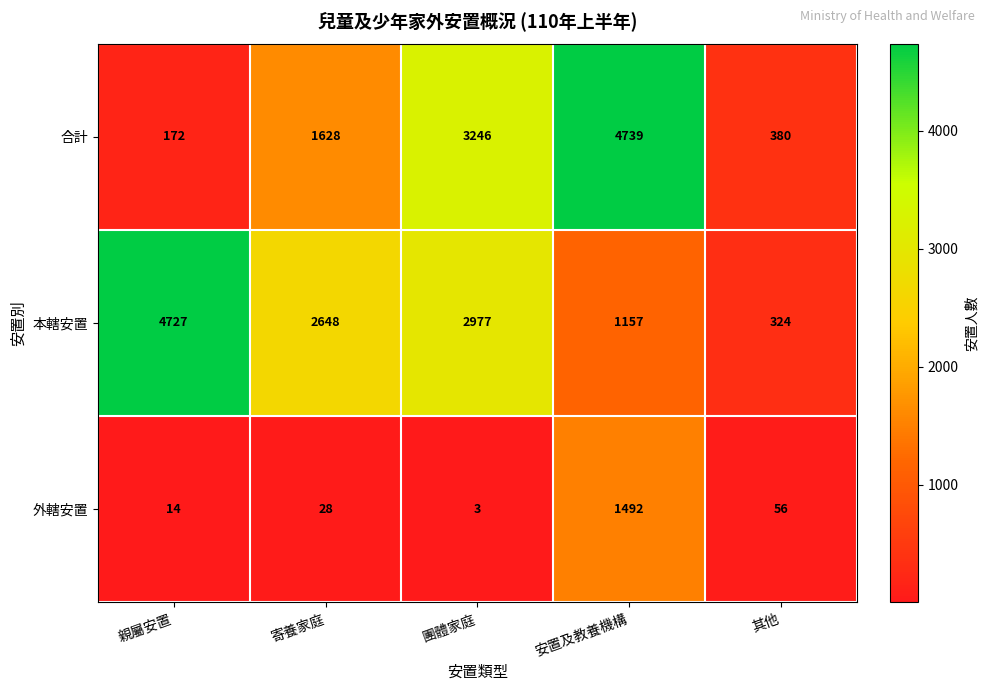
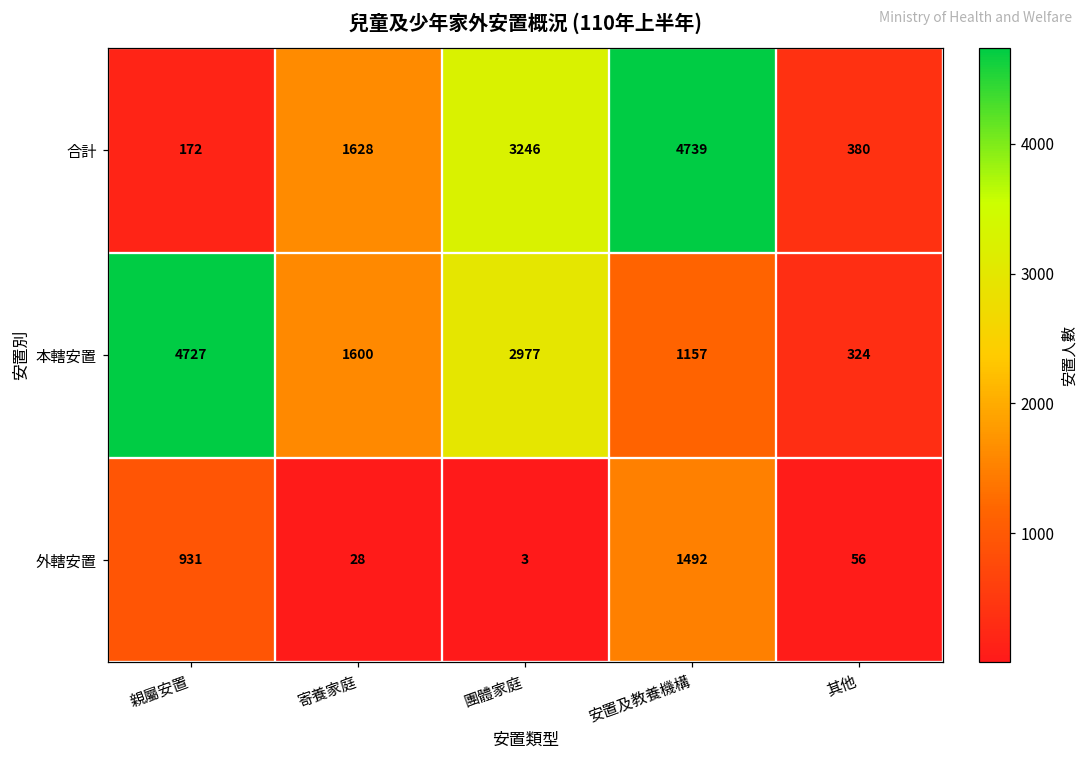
本轄安置, 寄養家庭: 2648 -> 1600
外轄安置, 親屬安置: 14 -> 931
